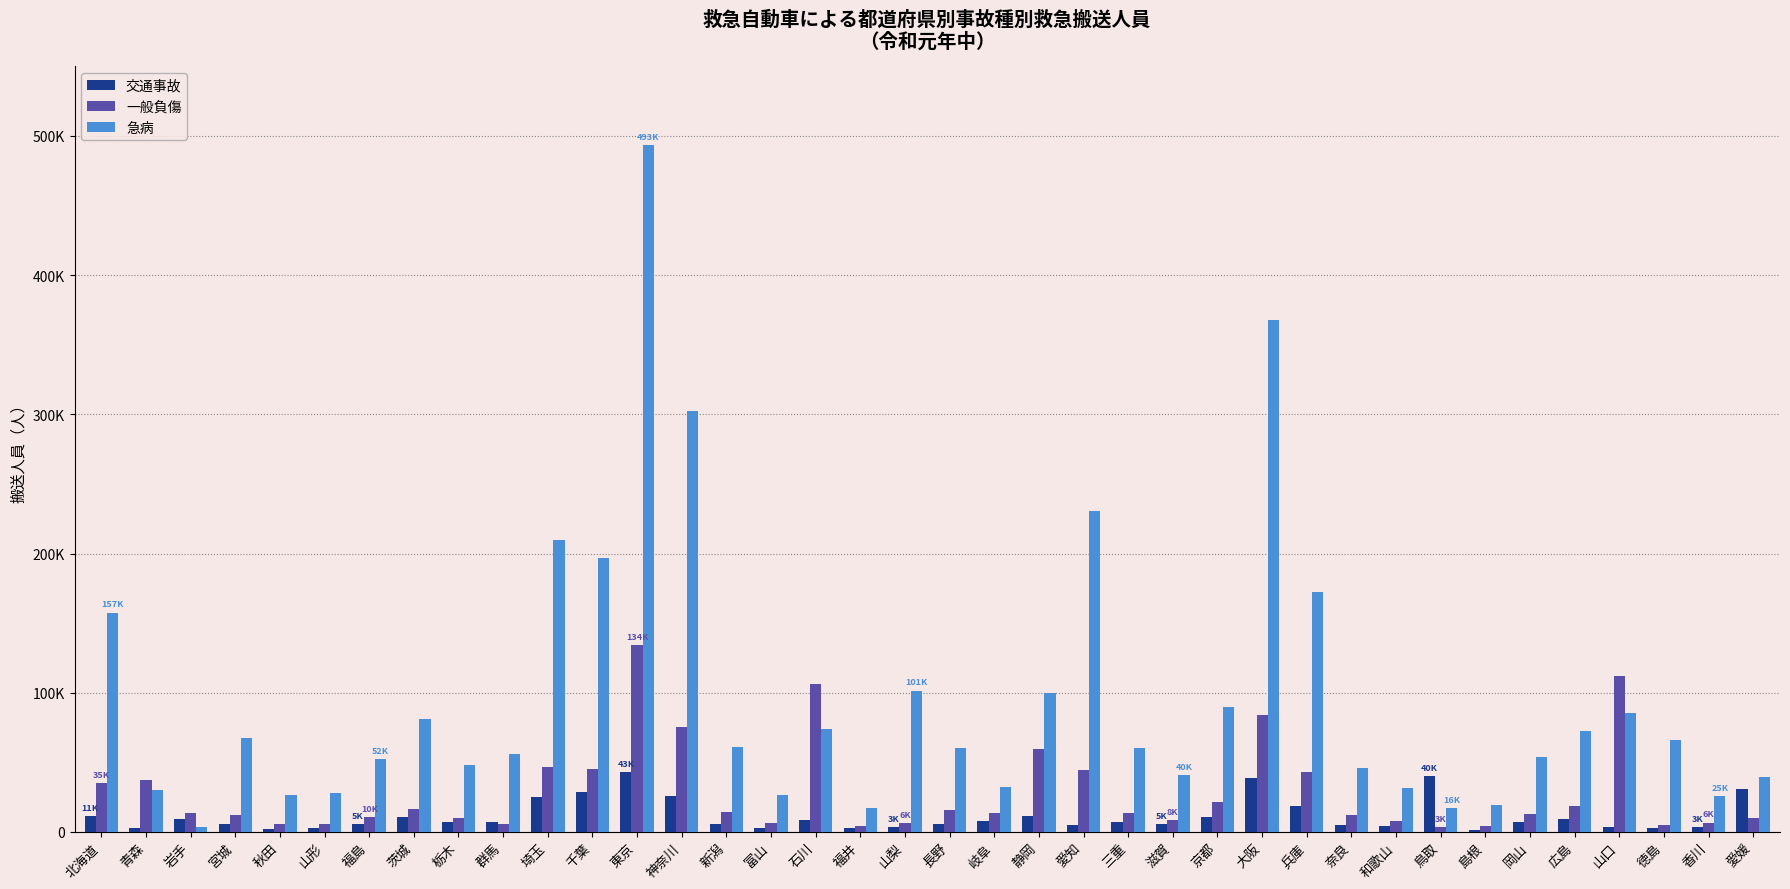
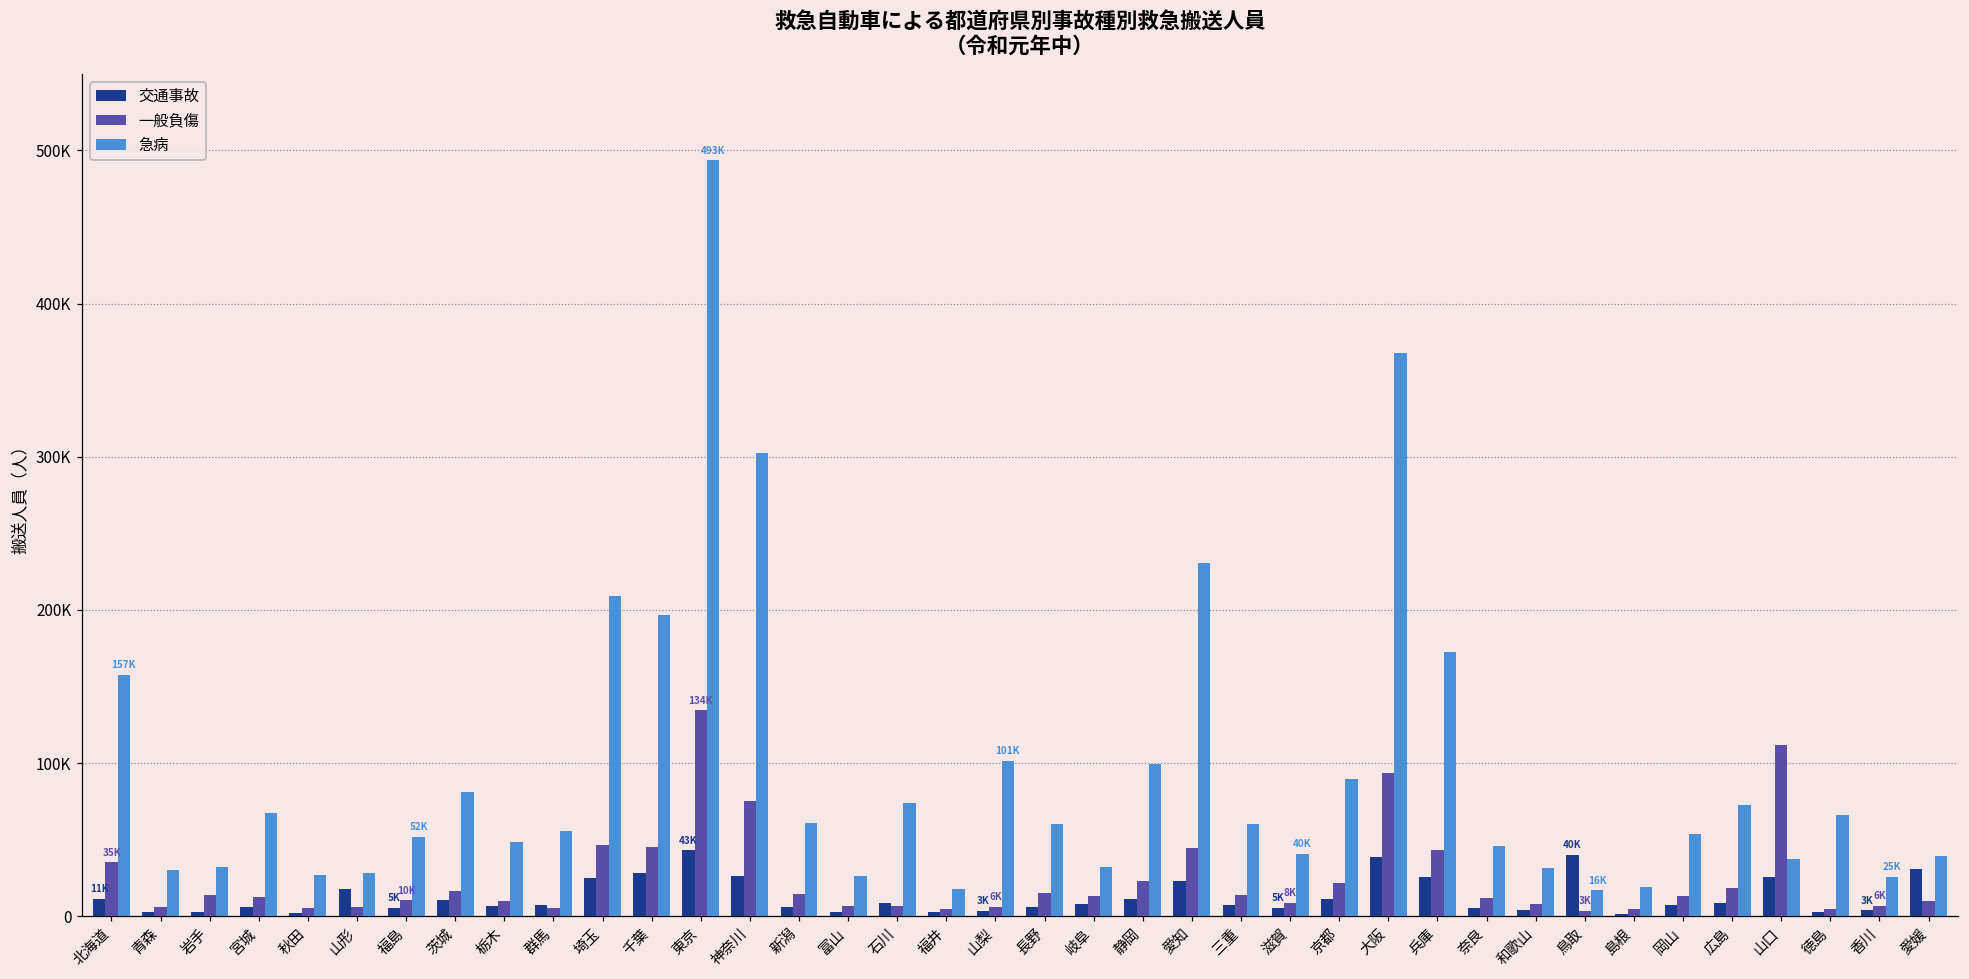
一般負傷, 青森: 37000 -> 6000
交通事故, 岩手: 9000 -> 3000
急病, 岩手: 4000 -> 32000
交通事故, 山形: 3000 -> 18000
一般負傷, 石川: 106000 -> 7000
一般負傷, 静岡: 59000 -> 23000
交通事故, 愛知: 5000 -> 23000
一般負傷, 大阪: 84000 -> 93000
交通事故, 兵庫: 19000 -> 26000
交通事故, 山口: 4000 -> 25000
急病, 山口: 86000 -> 38000
